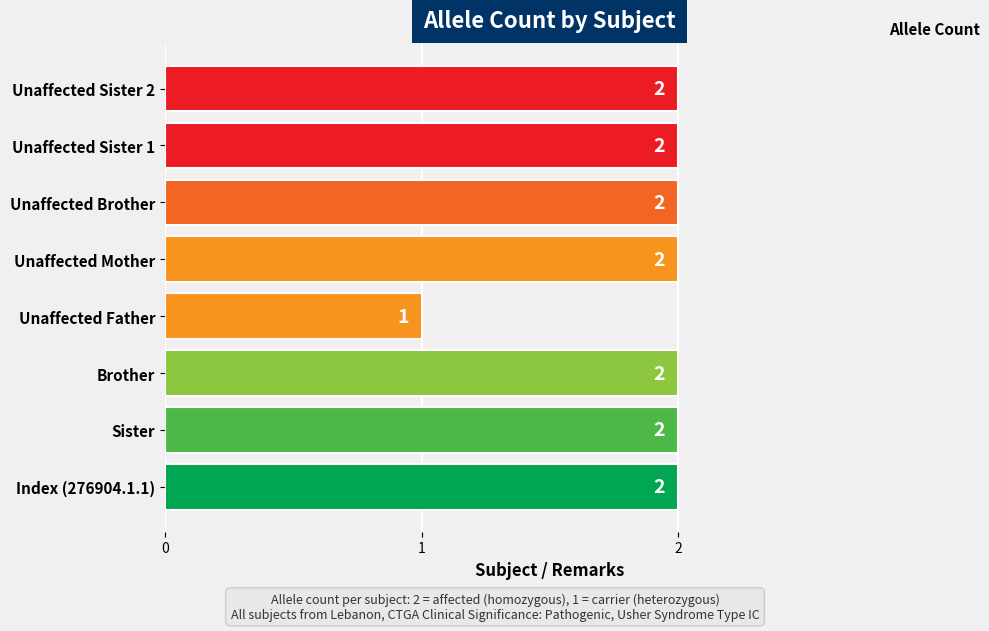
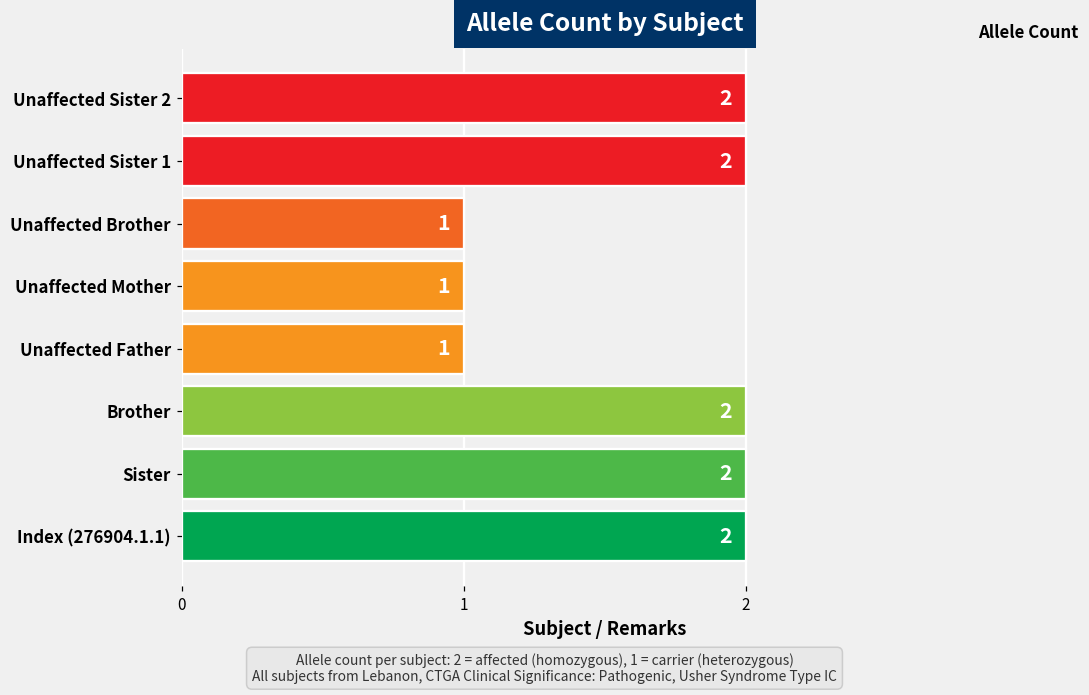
Unaffected Brother: 2 -> 1
Unaffected Mother: 2 -> 1
